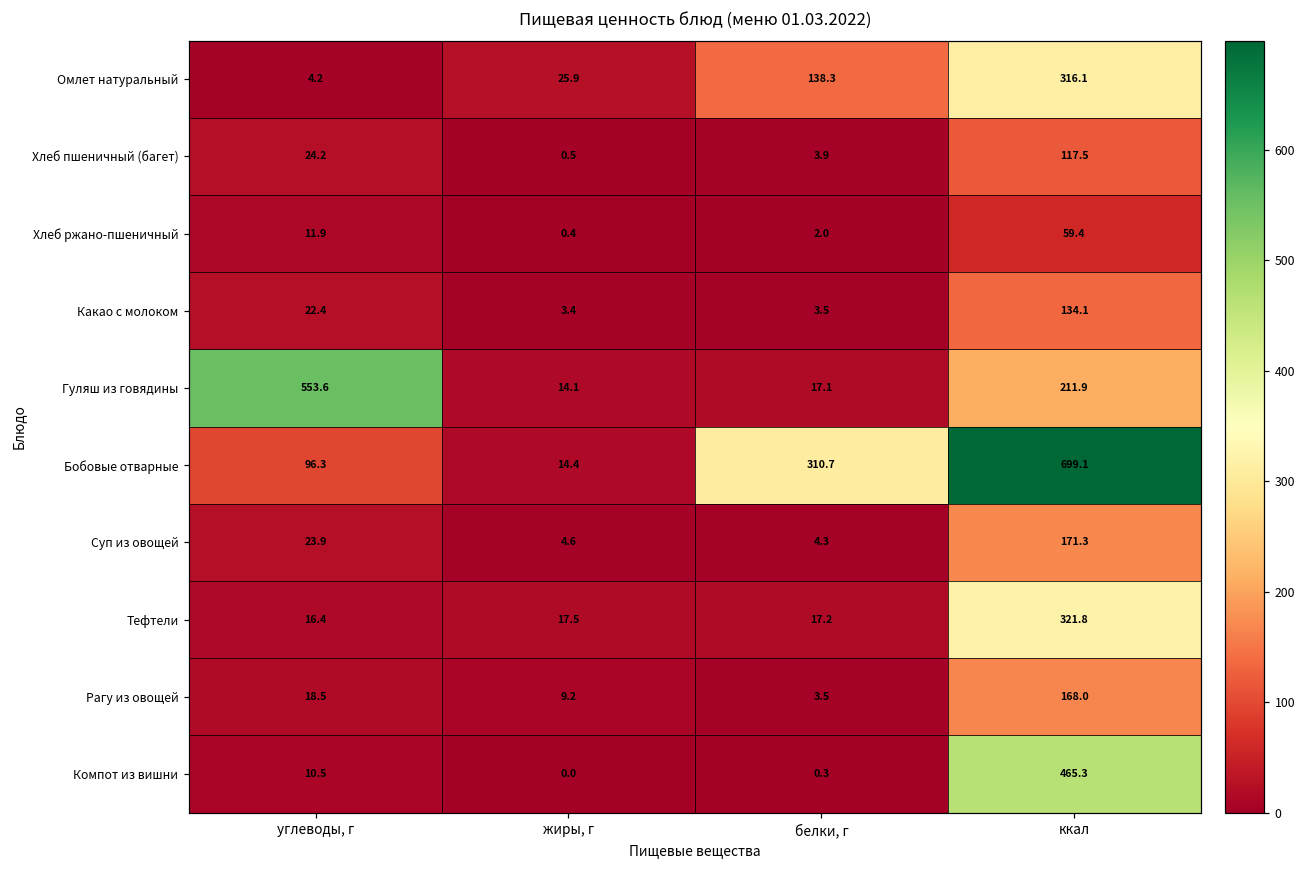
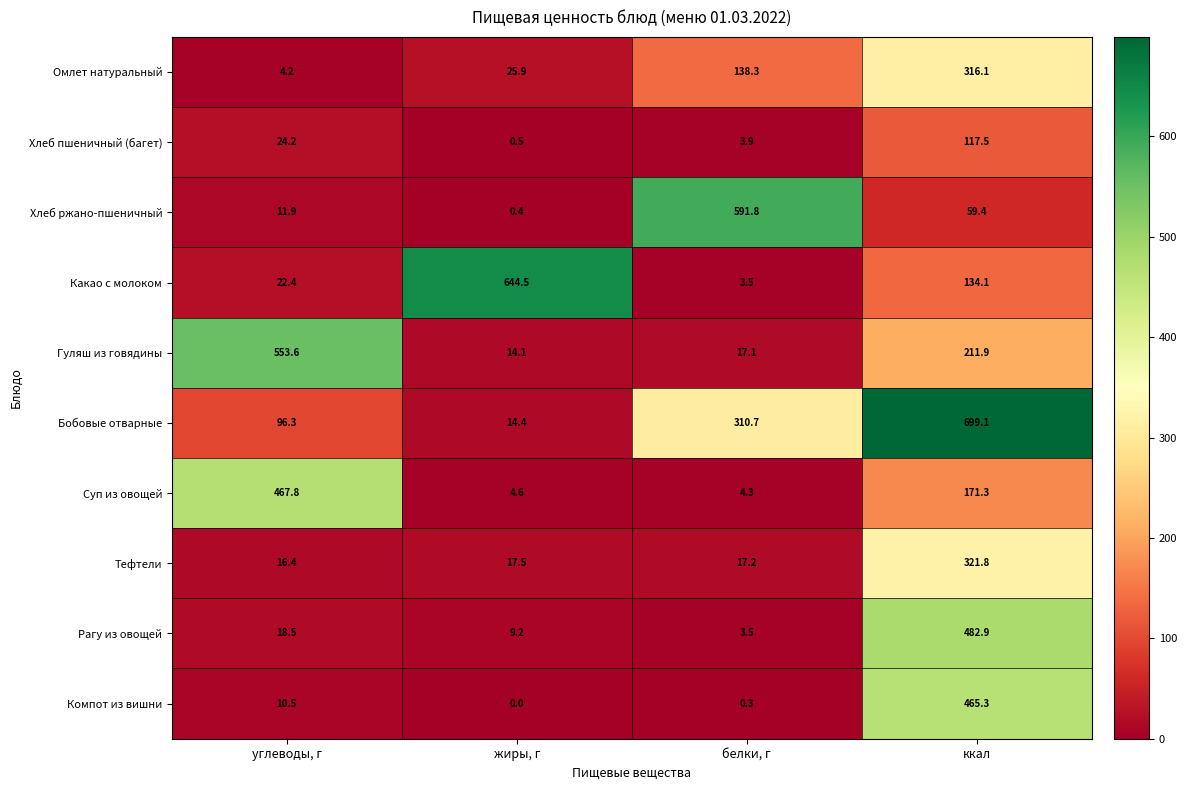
Хлеб ржано-пшеничный, белки, г: 2.0 -> 591.8
Какао с молоком, жиры, г: 3.4 -> 644.5
Суп из овощей, углеводы, г: 23.9 -> 467.8
Рагу из овощей, ккал: 168.0 -> 482.9
